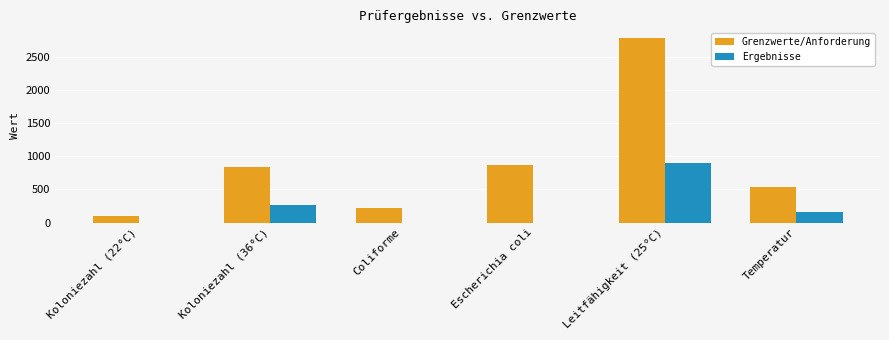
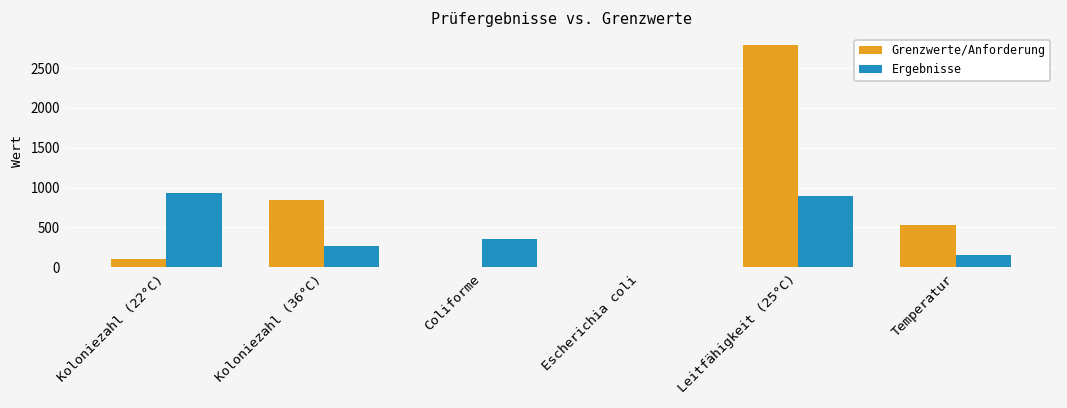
Ergebnisse, Koloniezahl (22°C): 0 -> 900
Grenzwerte/Anforderung, Coliforme: 200 -> 0
Ergebnisse, Coliforme: 0 -> 400
Grenzwerte/Anforderung, Escherichia coli: 900 -> 0
